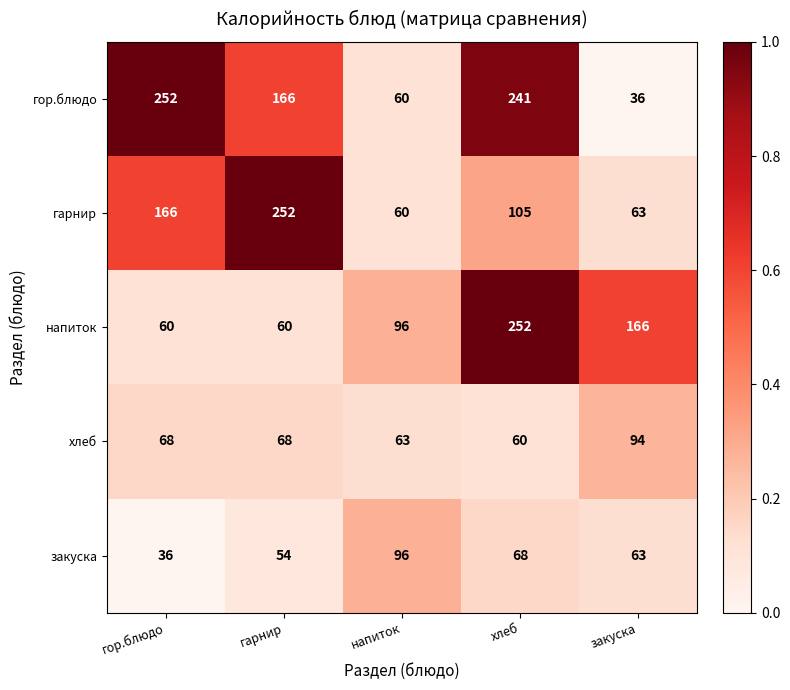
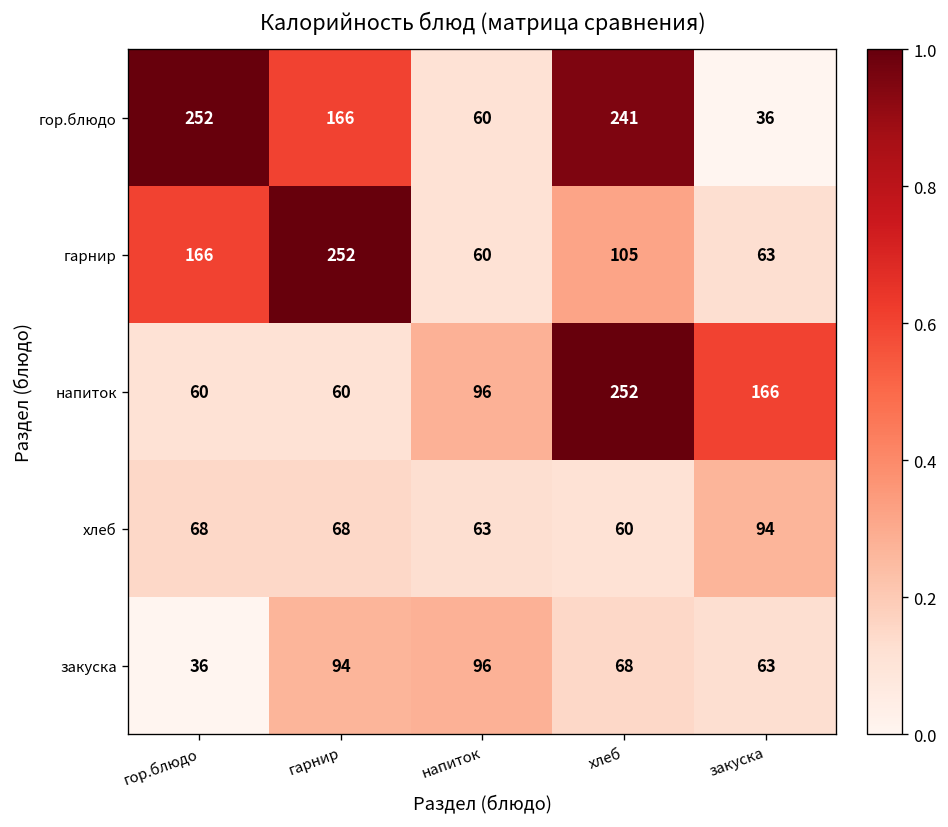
закуска, гарнир: 54 -> 94
